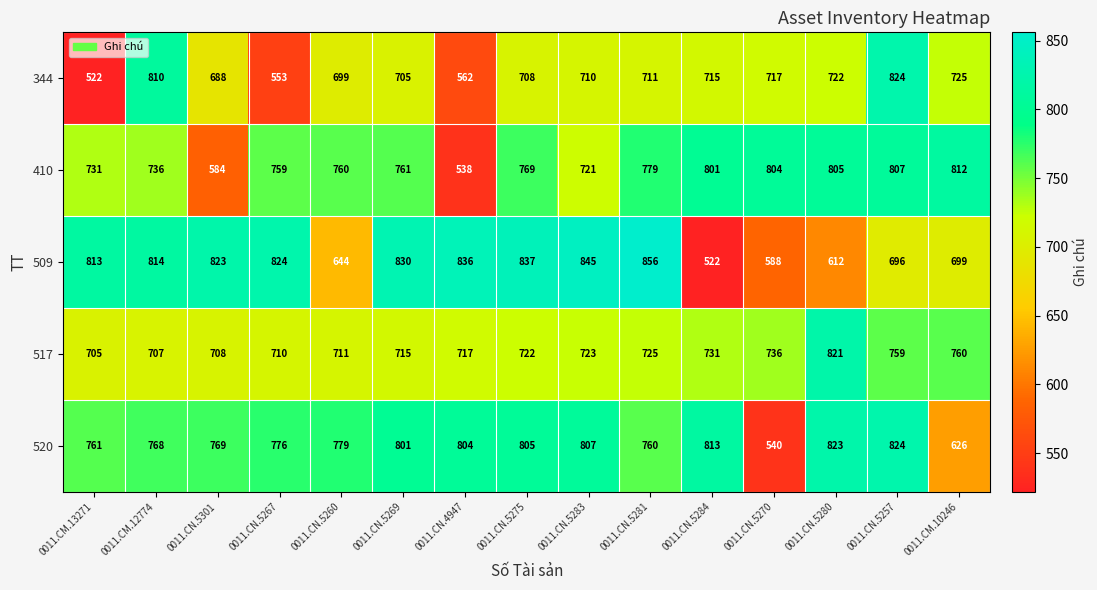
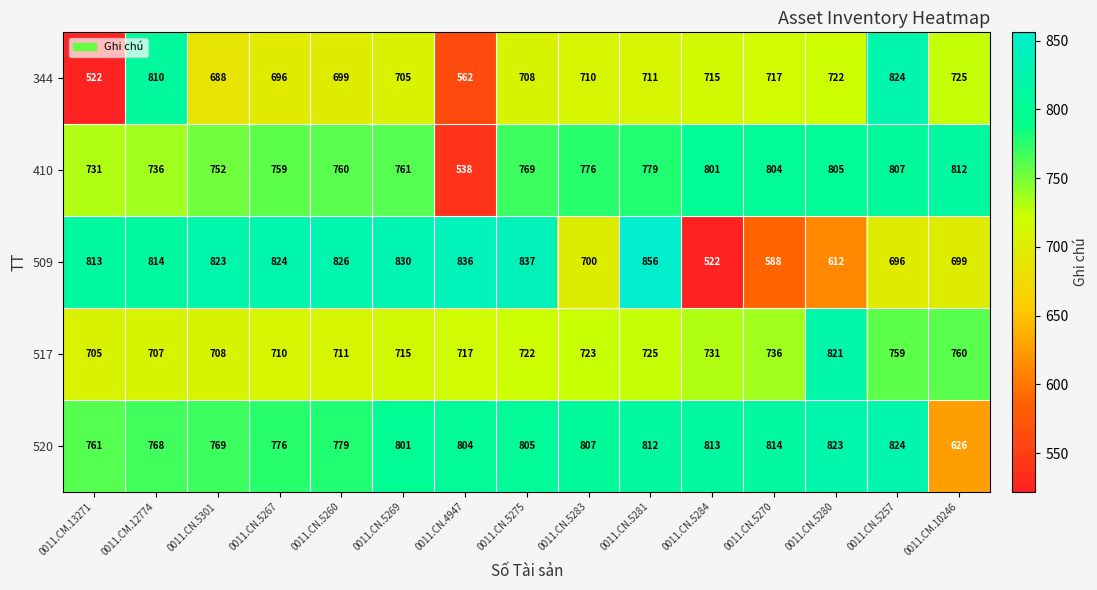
344, 0011.CN.5267: 553 -> 696
410, 0011.CN.5301: 584 -> 752
410, 0011.CN.5283: 721 -> 776
509, 0011.CN.5260: 644 -> 826
509, 0011.CN.5283: 845 -> 700
520, 0011.CN.5281: 760 -> 812
520, 0011.CN.5270: 540 -> 814
